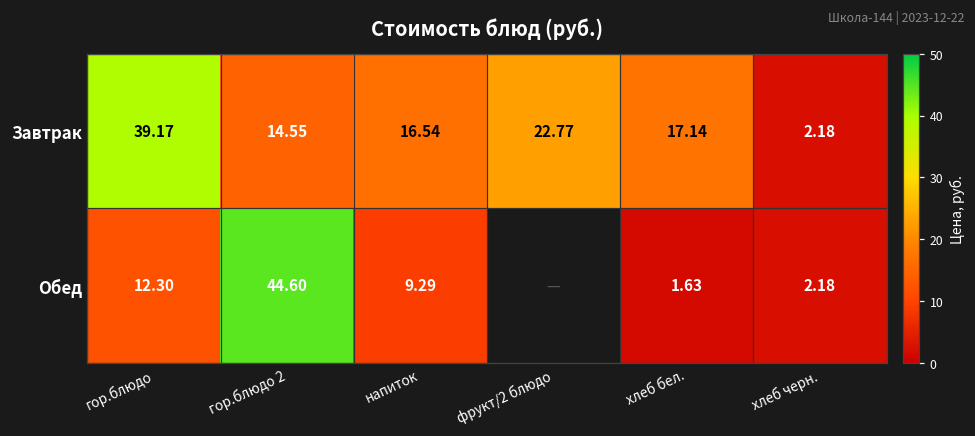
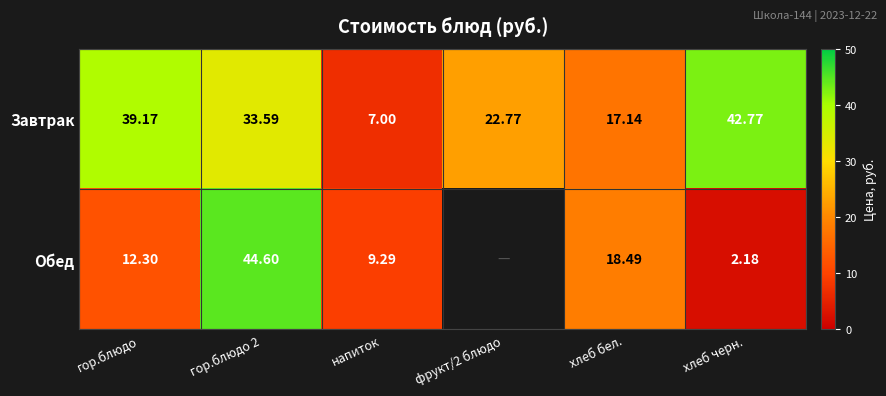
Завтрак, гор.блюдо 2: 14.55 -> 33.59
Завтрак, напиток: 16.54 -> 7.00
Завтрак, хлеб черн.: 2.18 -> 42.77
Обед, хлеб бел.: 1.63 -> 18.49
